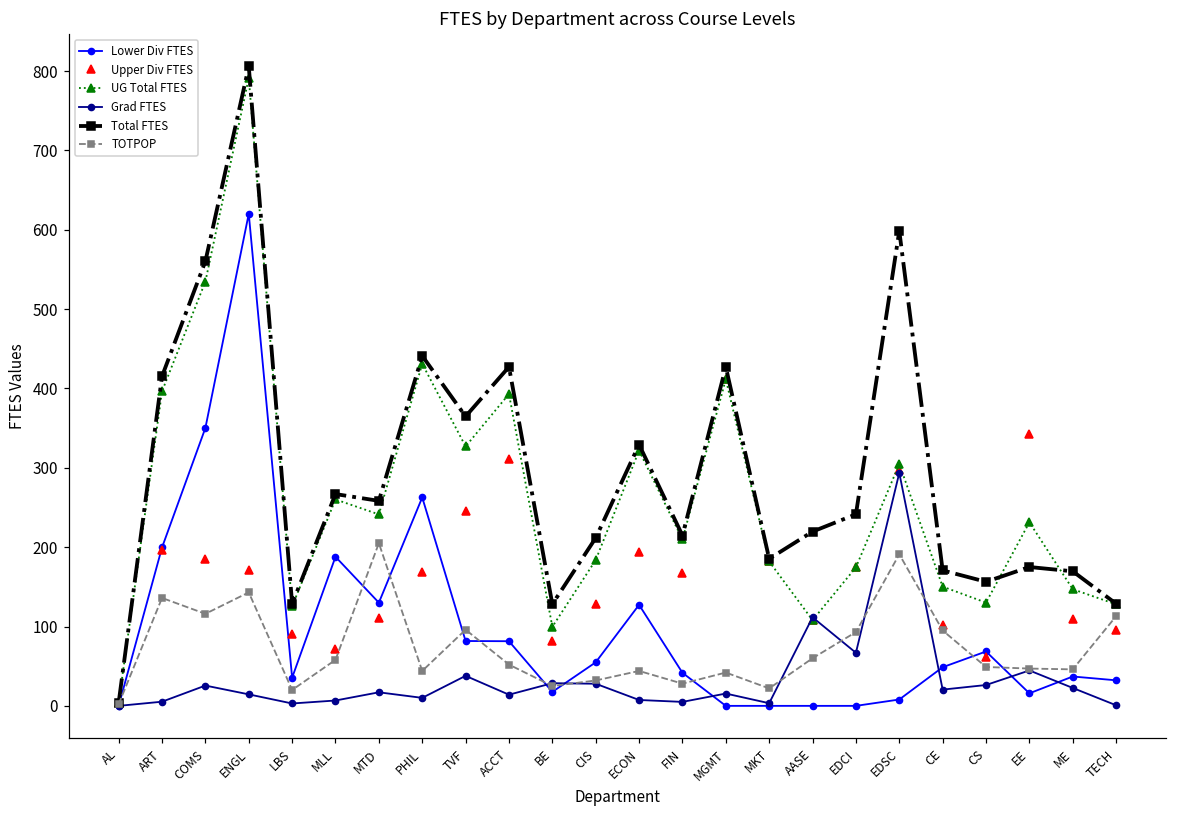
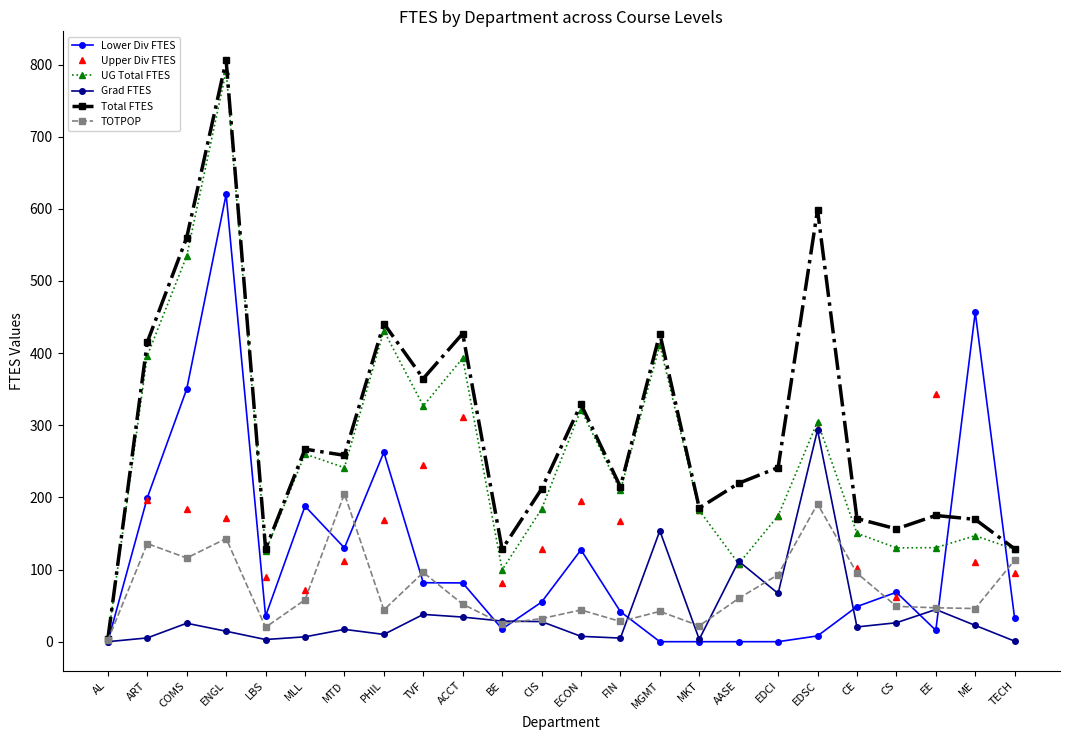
Grad FTES, ACCT: 10 -> 30
Grad FTES, MGMT: 20 -> 150
UG Total FTES, EE: 230 -> 130
Lower Div FTES, ME: 40 -> 460
